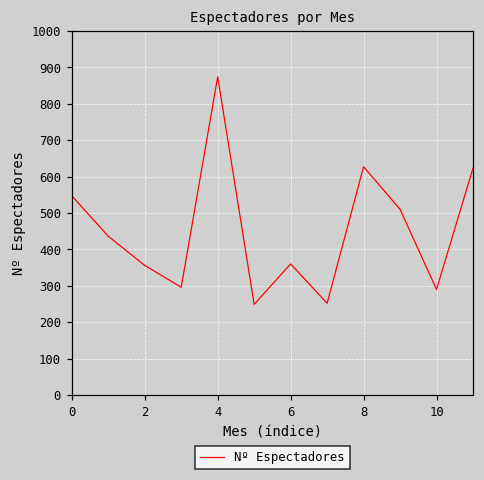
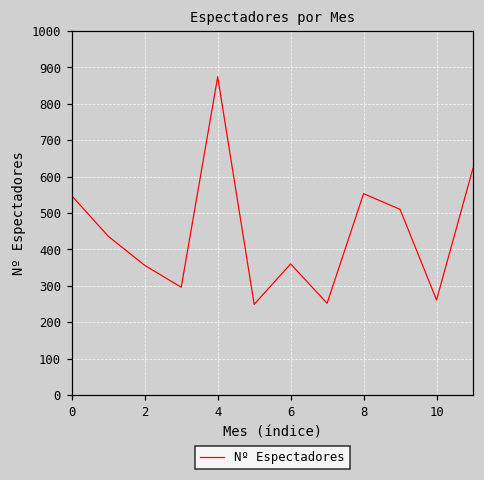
8: 630 -> 550
10: 290 -> 260
